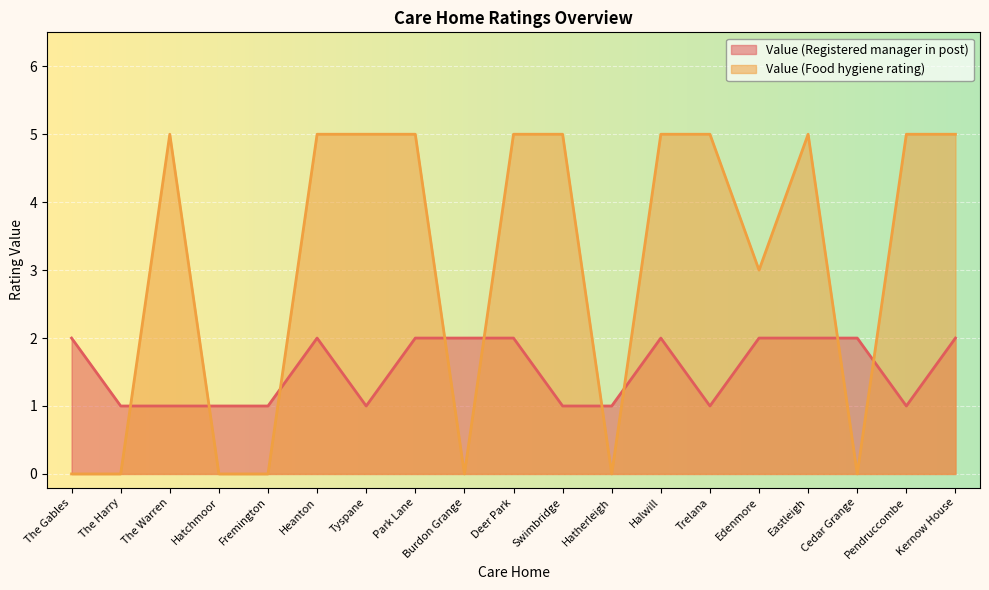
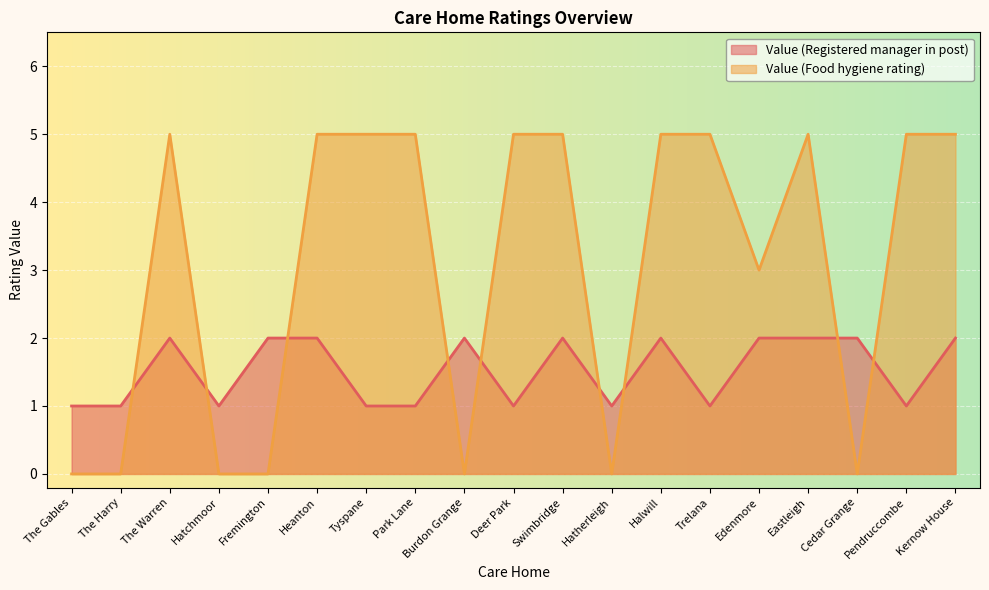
Value (Registered manager in post), The Gables: 2 -> 1
Value (Registered manager in post), The Warren: 1 -> 2
Value (Registered manager in post), Fremington: 1 -> 2
Value (Registered manager in post), Park Lane: 2 -> 1
Value (Registered manager in post), Deer Park: 2 -> 1
Value (Registered manager in post), Swimbridge: 1 -> 2
